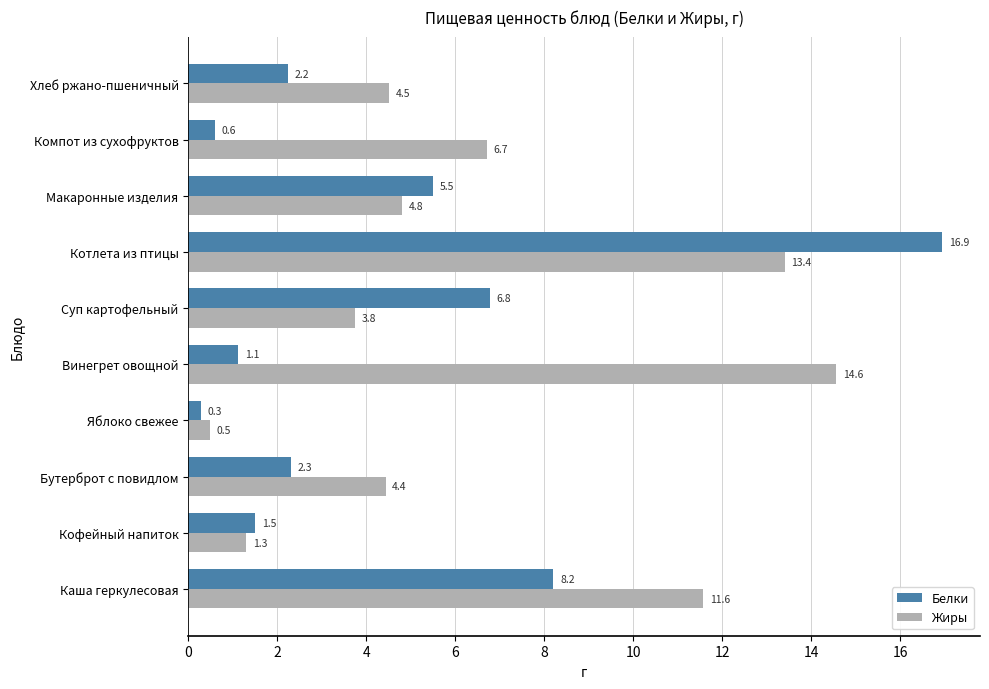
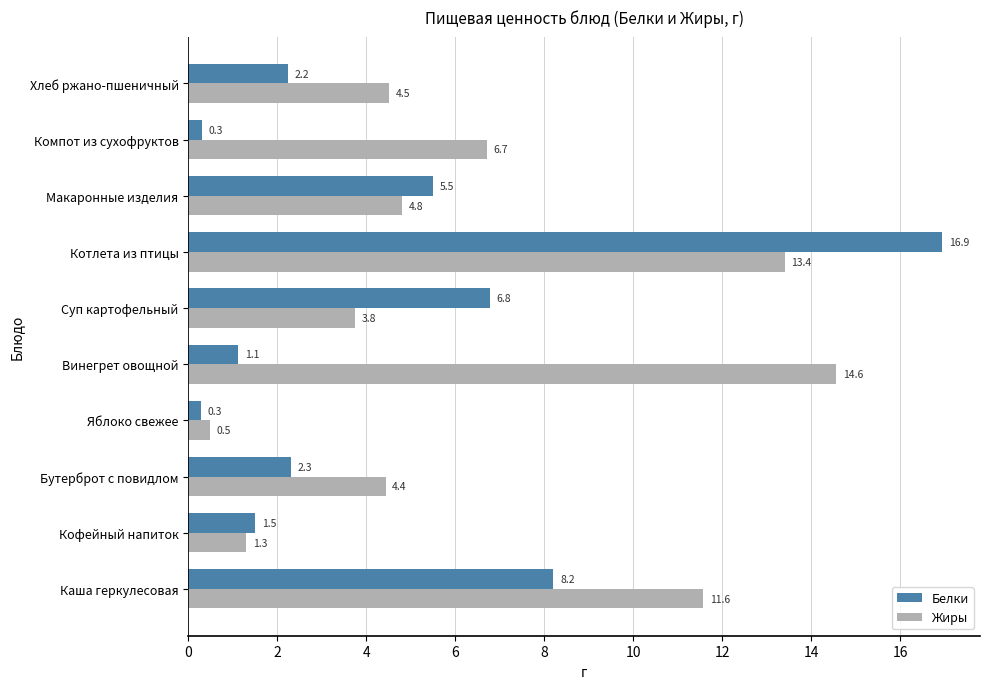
Белки, Компот из сухофруктов: 0.6 -> 0.3
